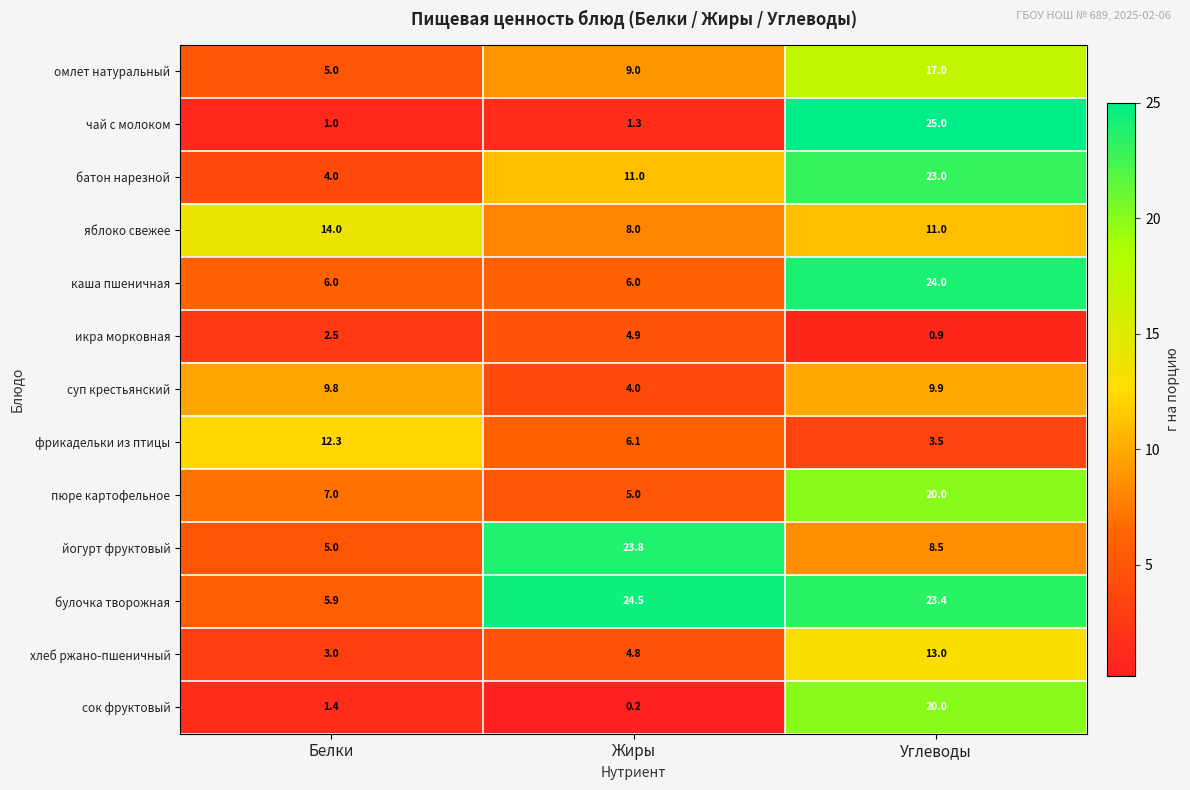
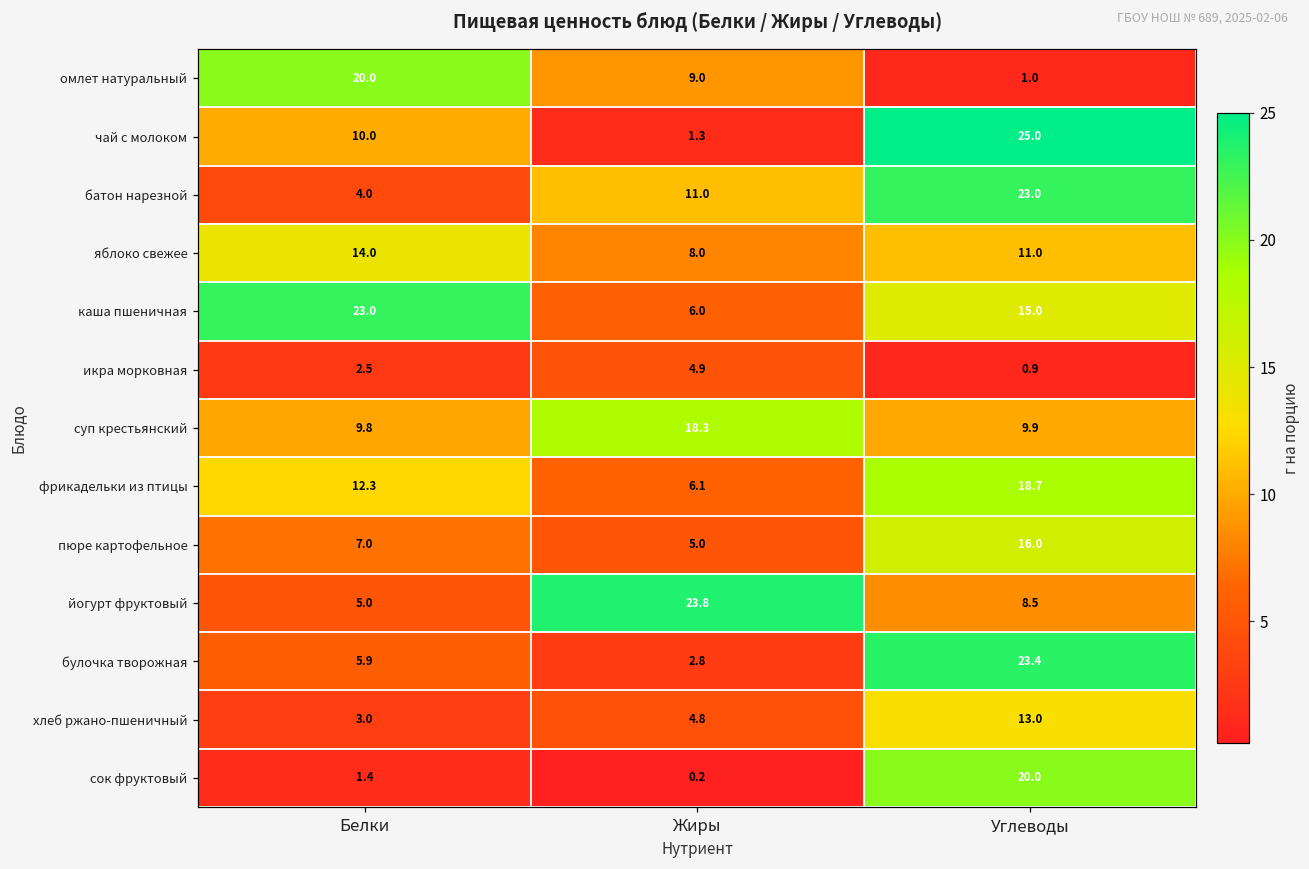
омлет натуральный, Белки: 5.0 -> 20.0
омлет натуральный, Углеводы: 17.0 -> 1.0
чай с молоком, Белки: 1.0 -> 10.0
каша пшеничная, Белки: 6.0 -> 23.0
каша пшеничная, Углеводы: 24.0 -> 15.0
суп крестьянский, Жиры: 4.0 -> 18.3
фрикадельки из птицы, Углеводы: 3.5 -> 18.7
пюре картофельное, Углеводы: 20.0 -> 16.0
булочка творожная, Жиры: 24.5 -> 2.8
